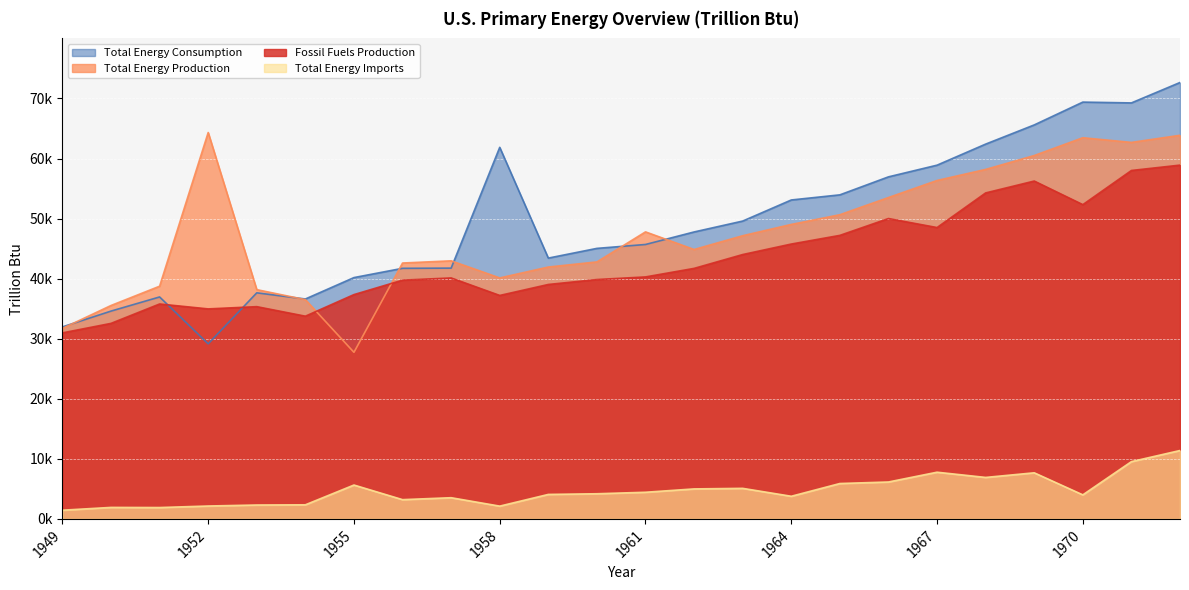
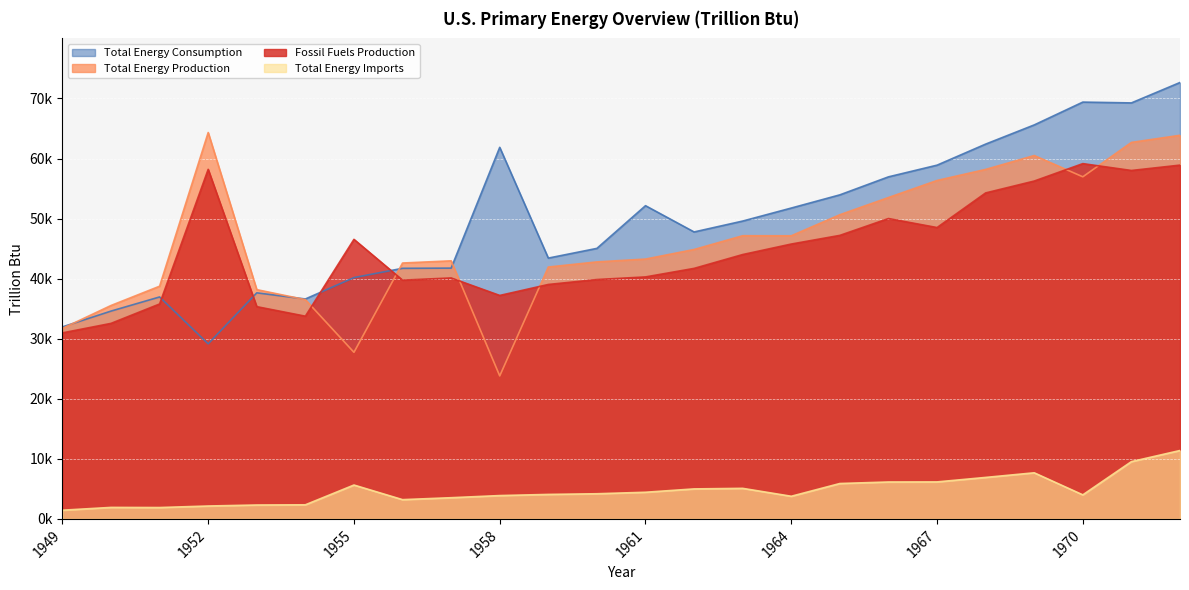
Fossil Fuels Production, 1952: 35000 -> 58000
Fossil Fuels Production, 1955: 37000 -> 47000
Total Energy Production, 1958: 40000 -> 24000
Total Energy Imports, 1958: 2000 -> 4000
Total Energy Consumption, 1961: 46000 -> 52000
Total Energy Production, 1961: 48000 -> 43000
Total Energy Consumption, 1964: 53000 -> 52000
Total Energy Production, 1964: 49000 -> 47000
Total Energy Imports, 1967: 8000 -> 6000
Total Energy Production, 1970: 63000 -> 57000
Fossil Fuels Production, 1970: 52000 -> 59000
